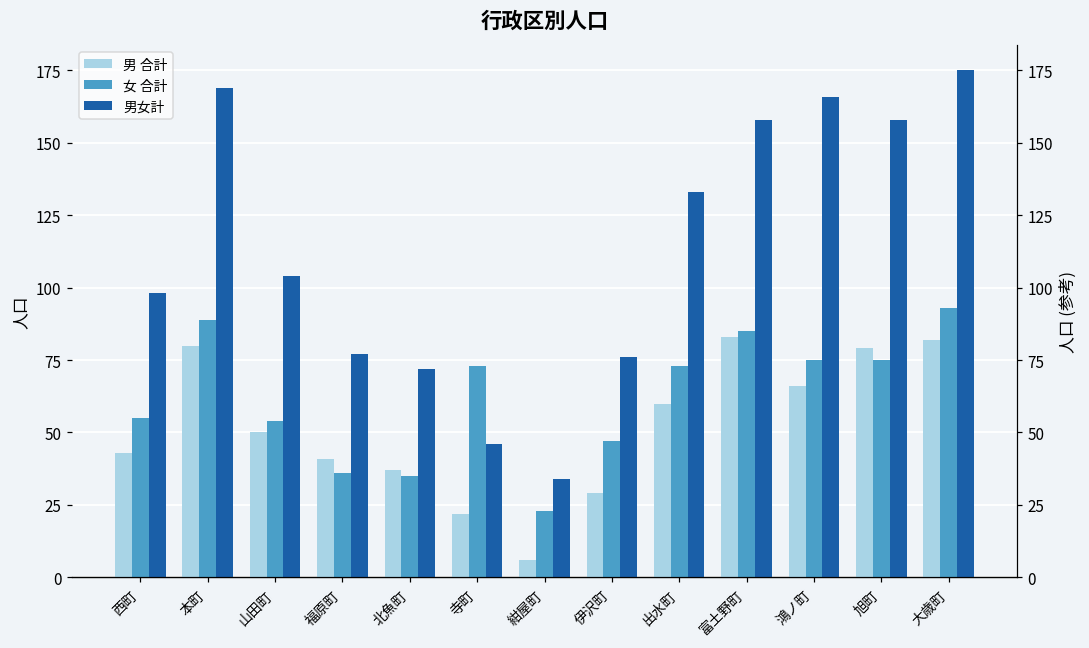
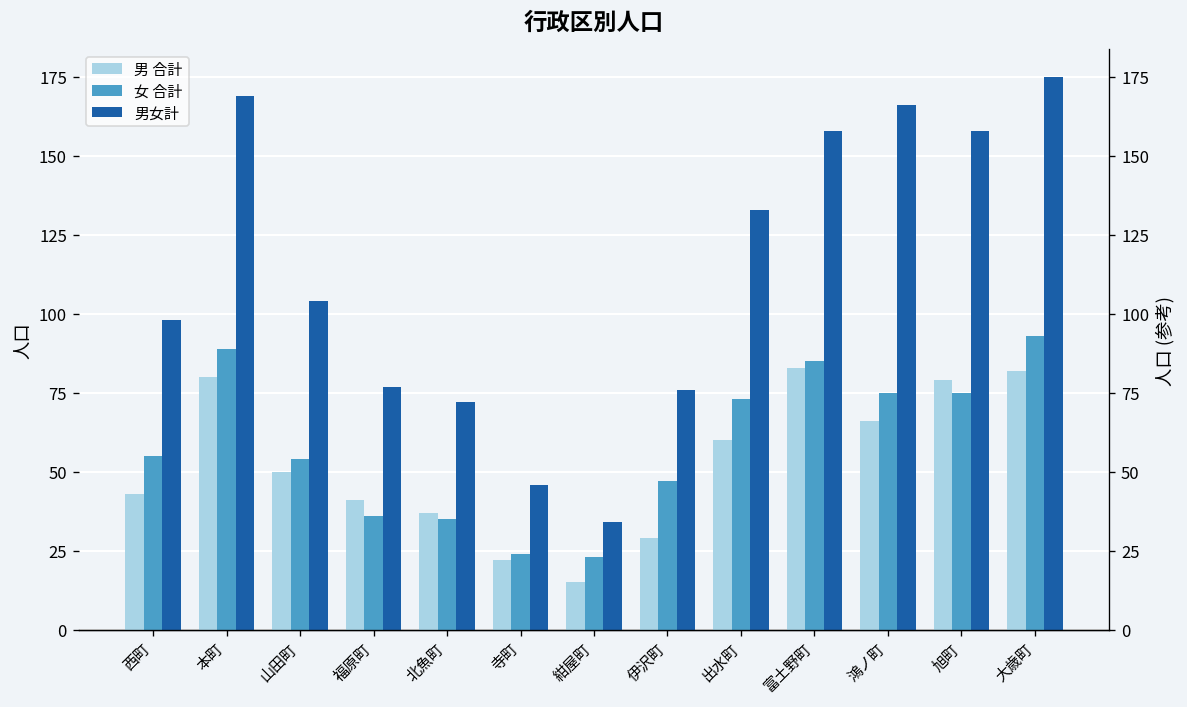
女 合計, 寺町: 73 -> 24
男 合計, 紺屋町: 6 -> 15
